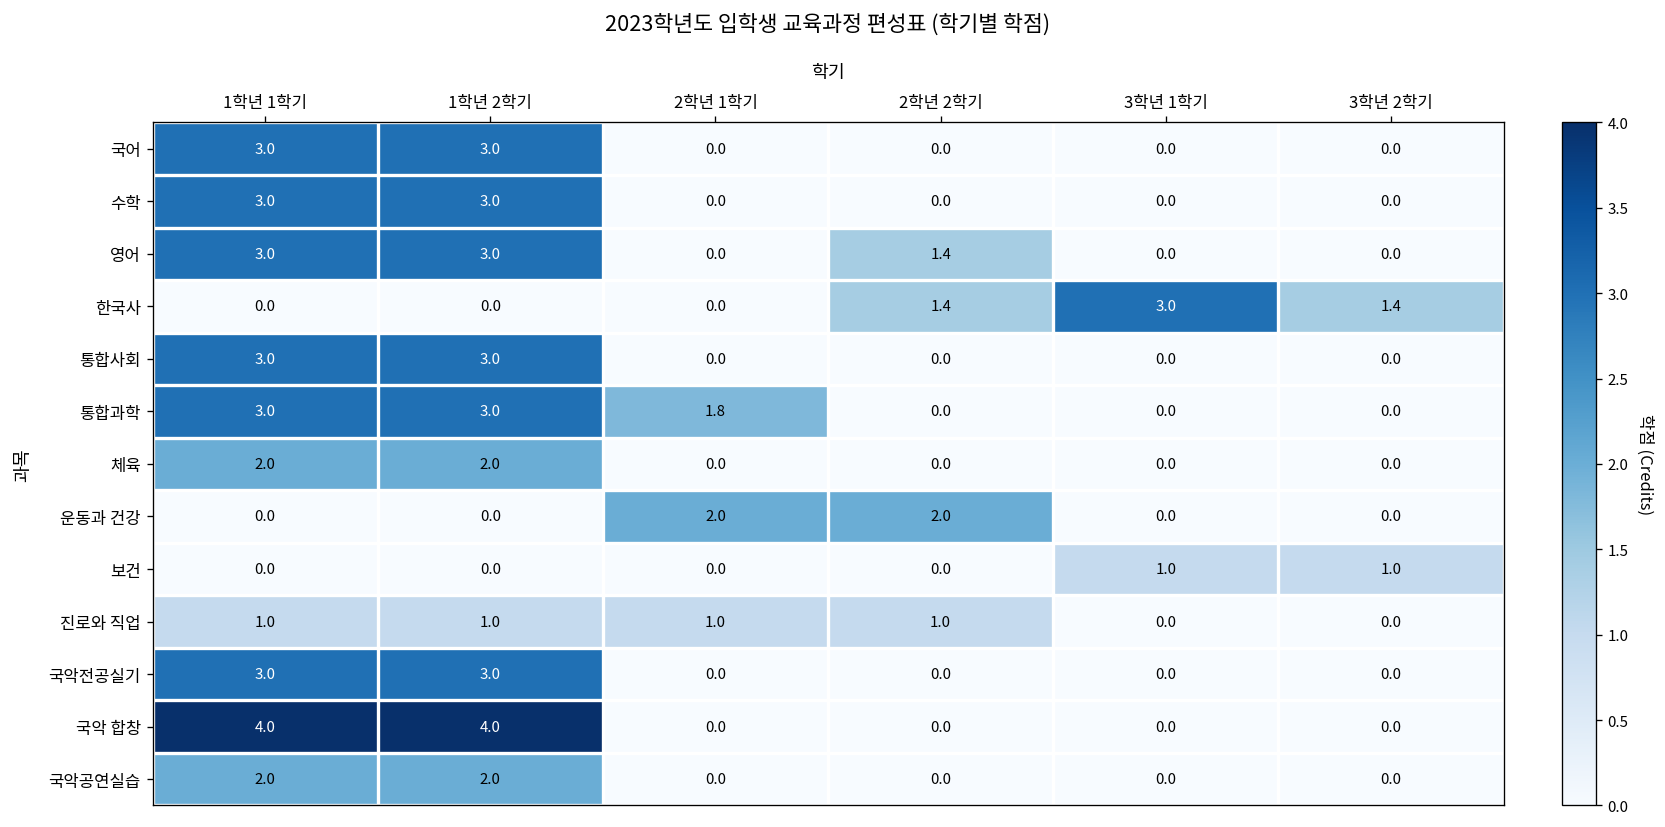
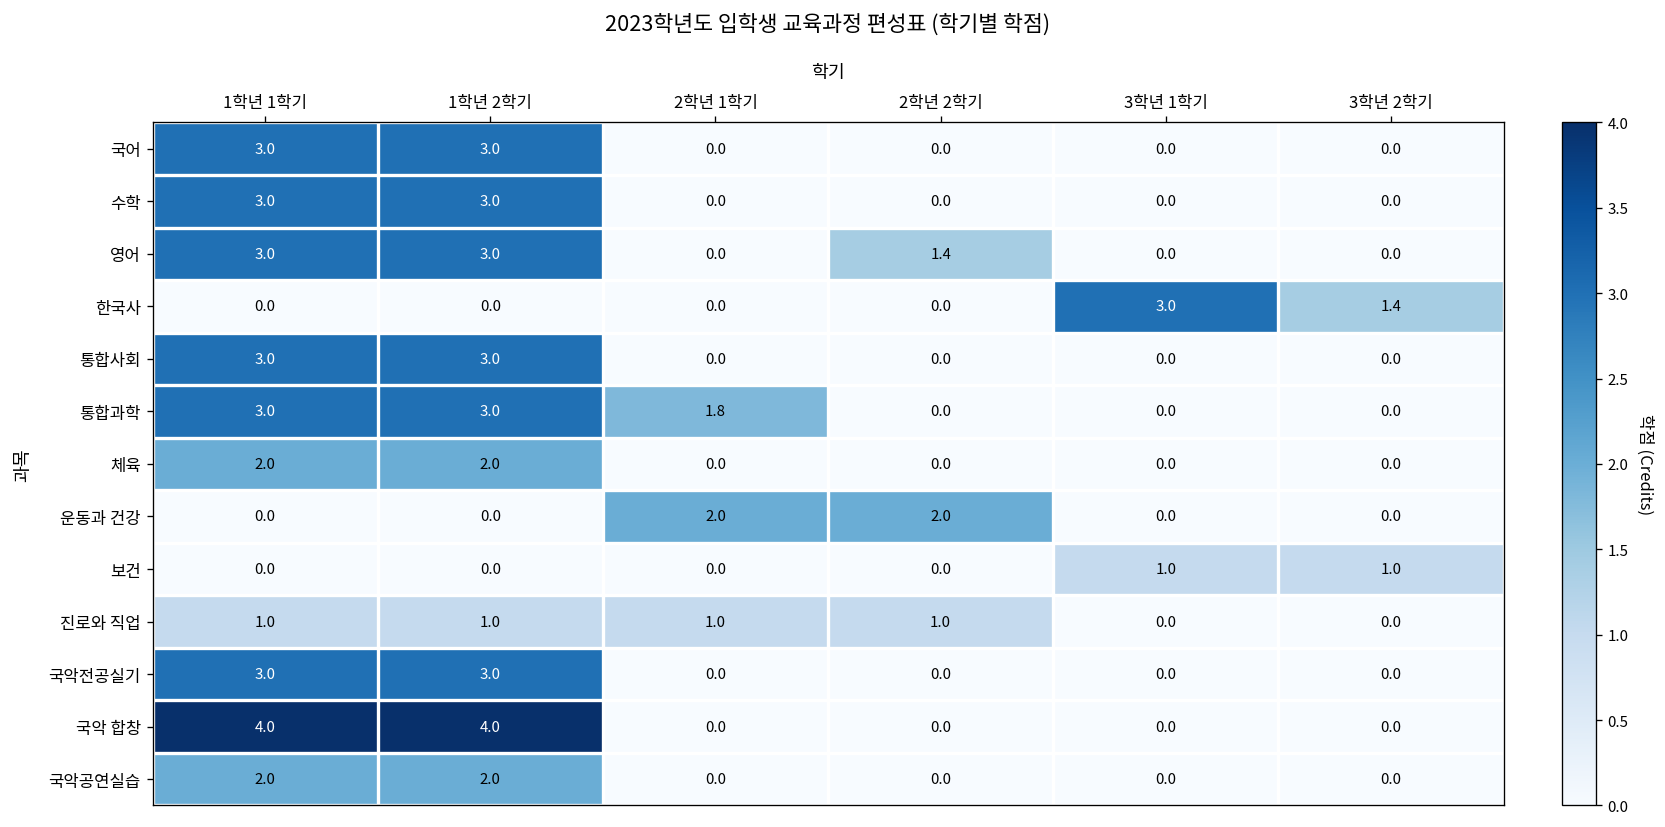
한국사, 2학년 2학기: 1.4 -> 0.0
